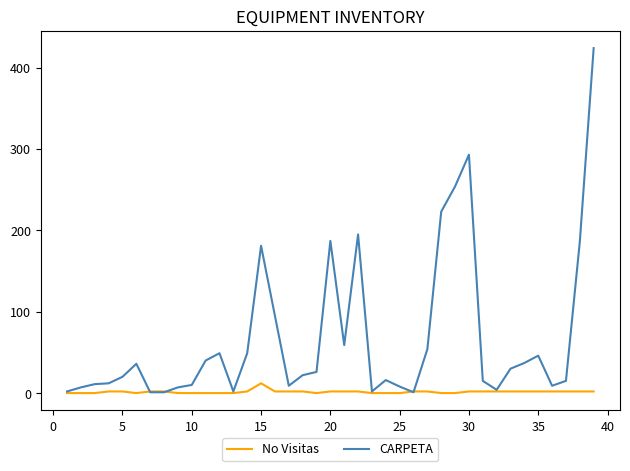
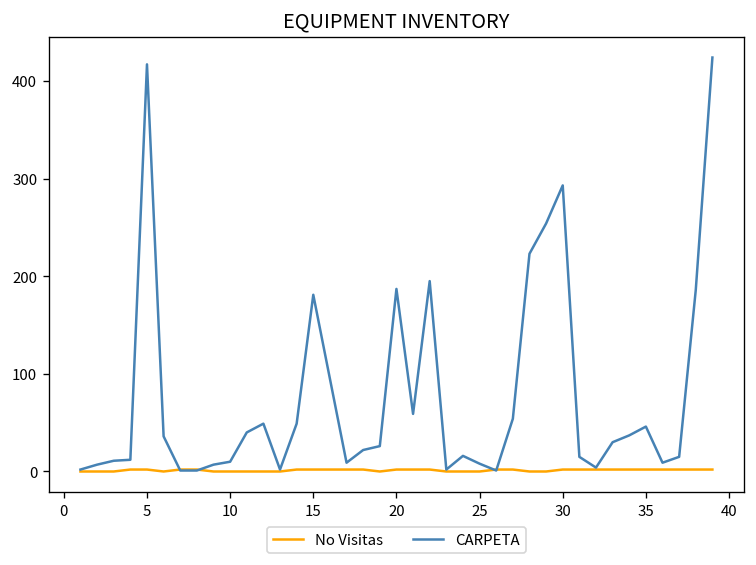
CARPETA, 5: 20 -> 420
No Visitas, 15: 10 -> 0
